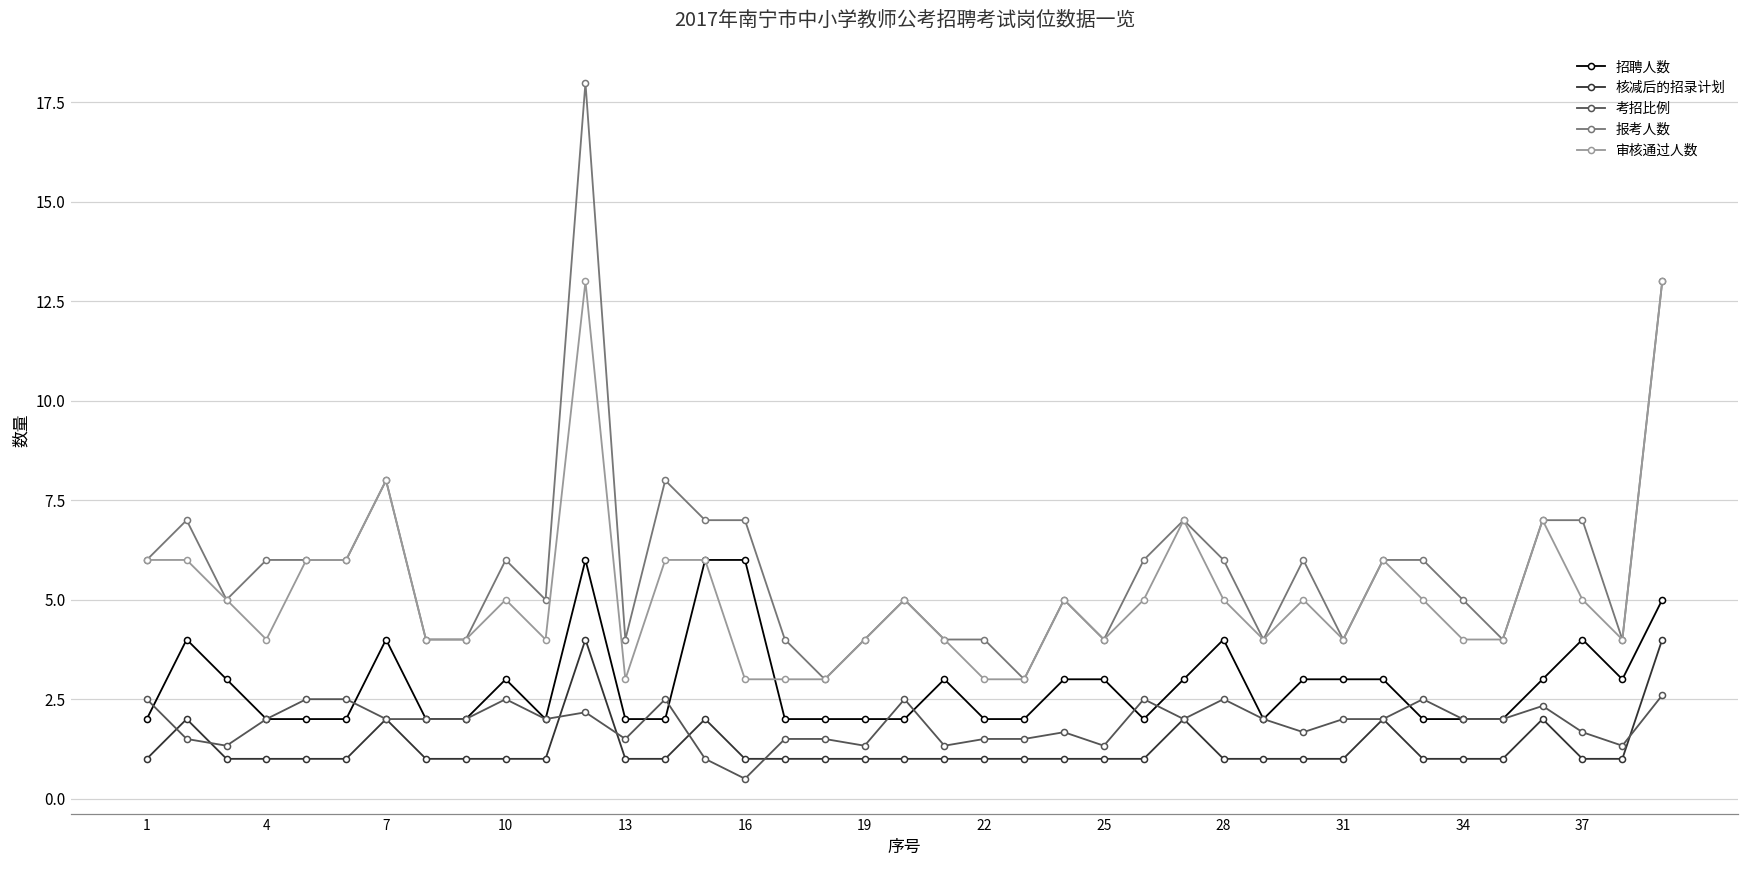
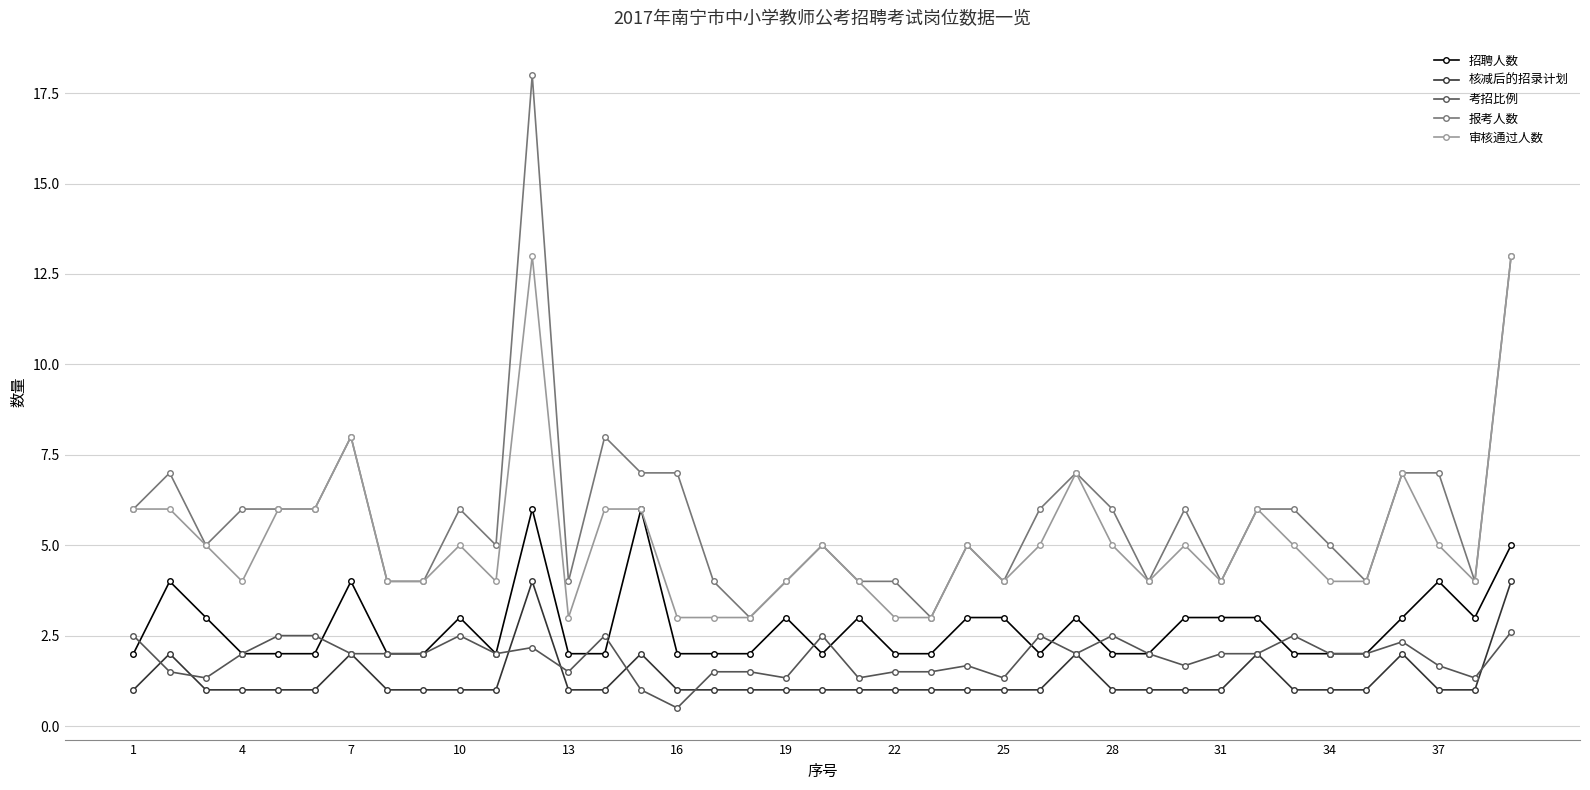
招聘人数, 16: 6 -> 2
招聘人数, 19: 2 -> 3
招聘人数, 28: 4 -> 2
